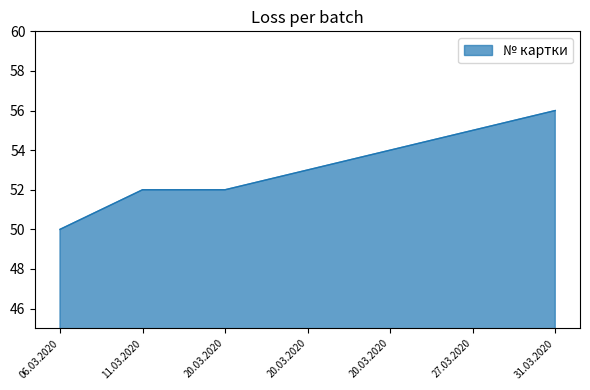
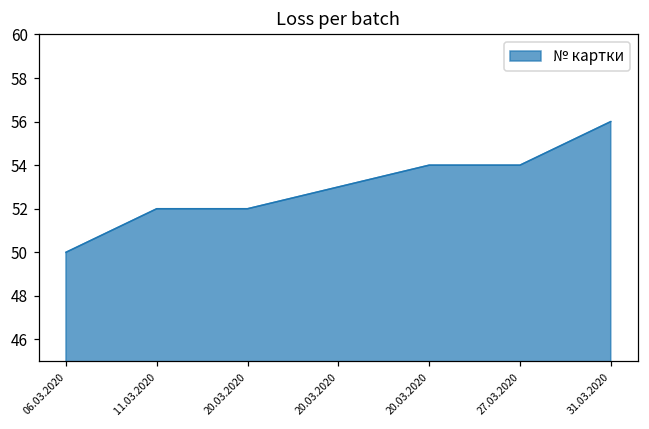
27.03.2020: 55 -> 54
